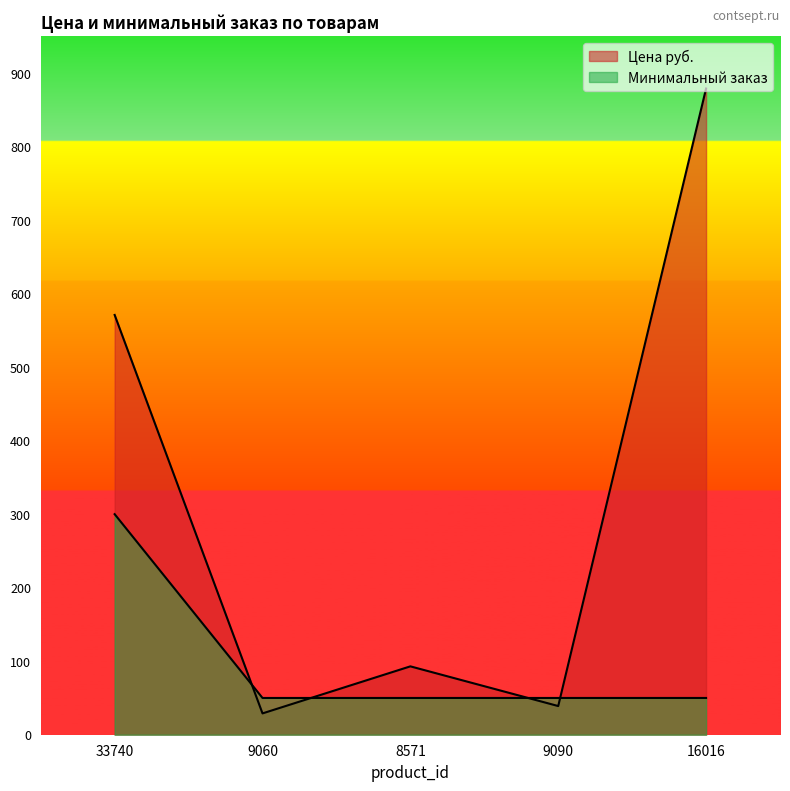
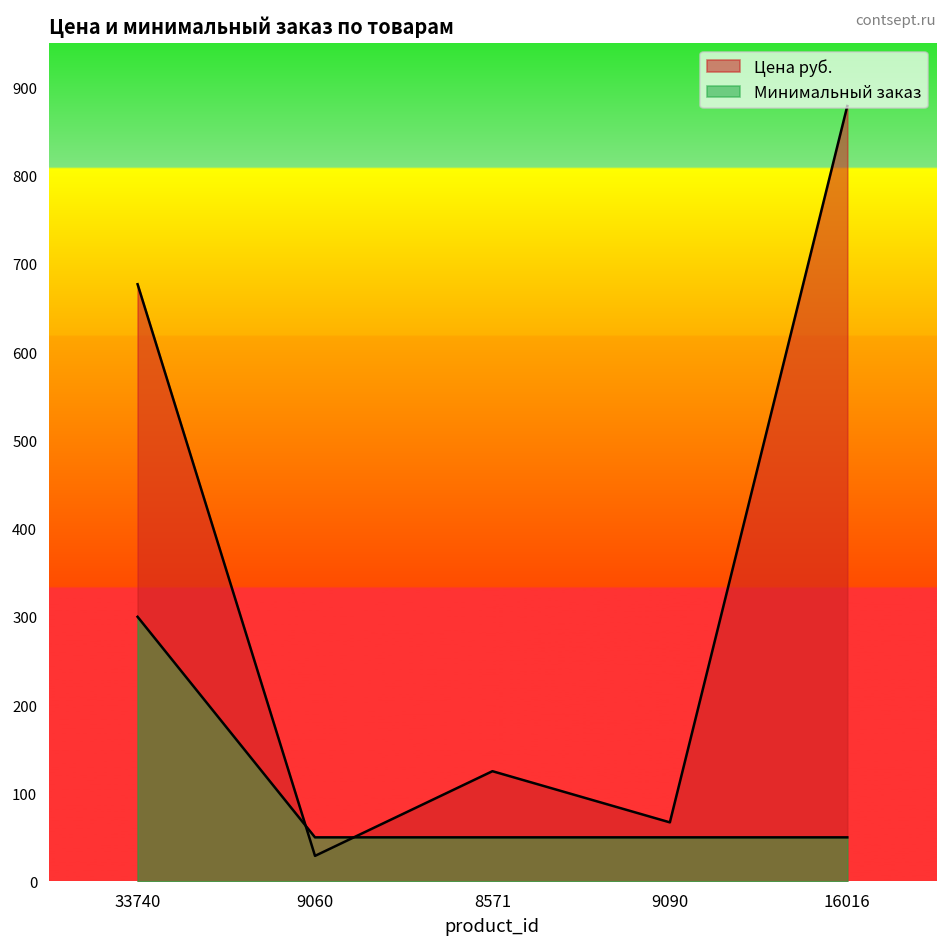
Цена руб., 33740: 570 -> 680
Цена руб., 8571: 90 -> 130
Цена руб., 9090: 40 -> 70
